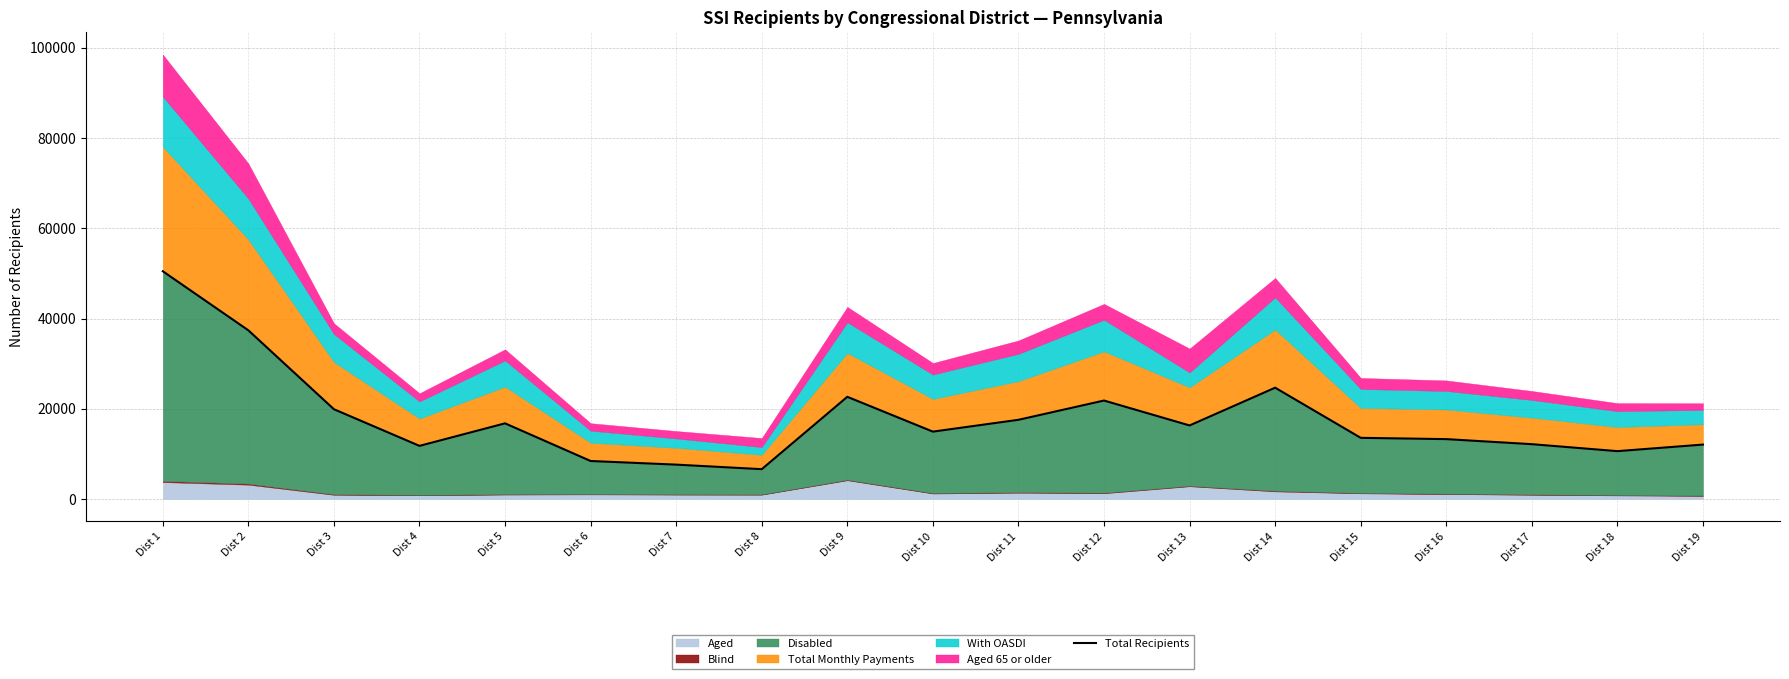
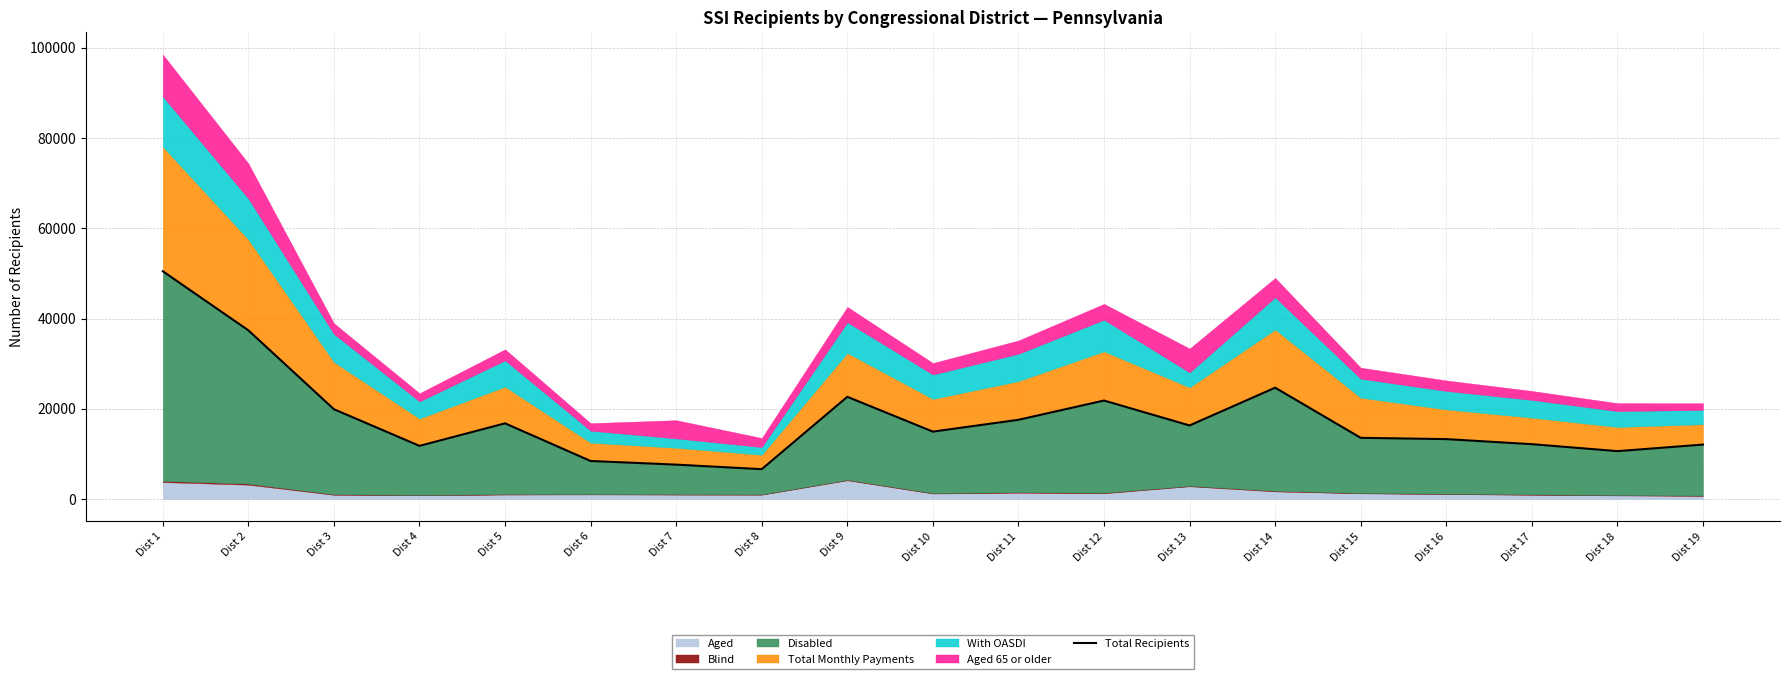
Aged 65 or older, Dist 7: 2000 -> 4000
Total Monthly Payments, Dist 15: 7000 -> 9000
